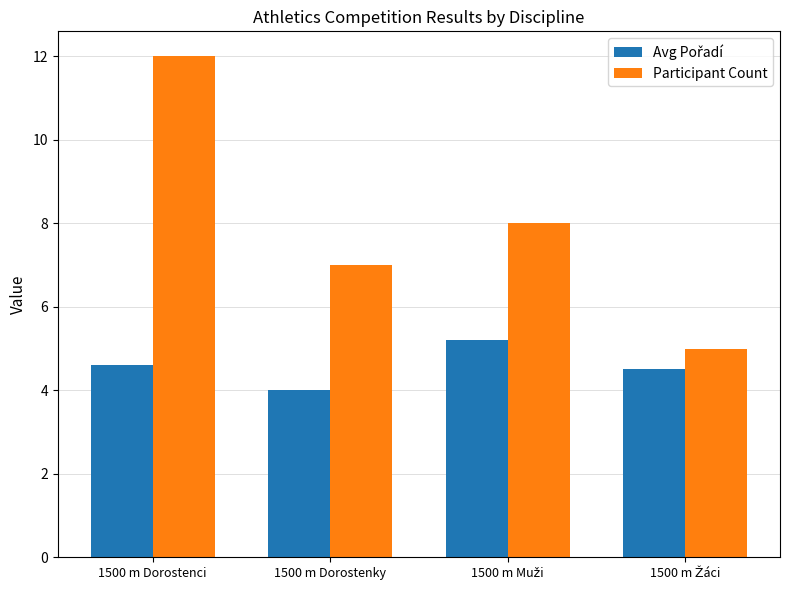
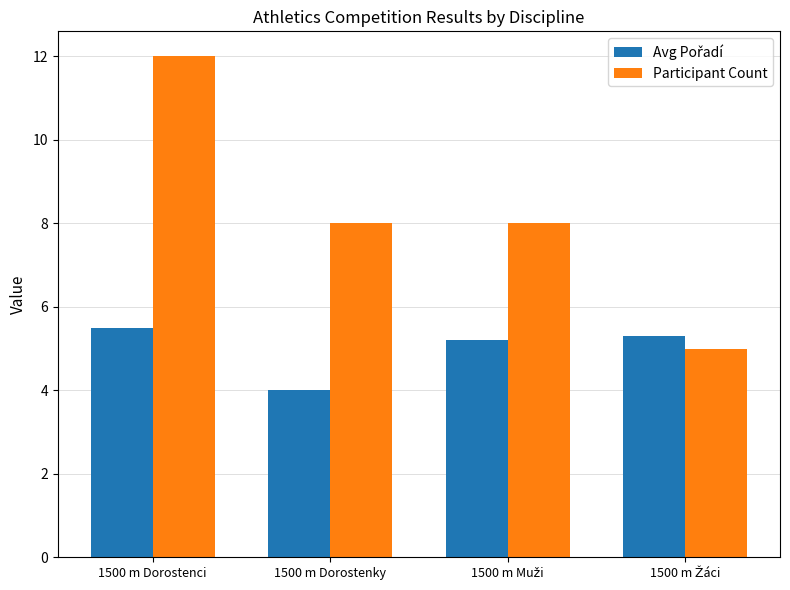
Avg Pořadí, 1500 m Dorostenci: 4.6 -> 5.5
Participant Count, 1500 m Dorostenky: 7 -> 8
Avg Pořadí, 1500 m Žáci: 4.5 -> 5.3
